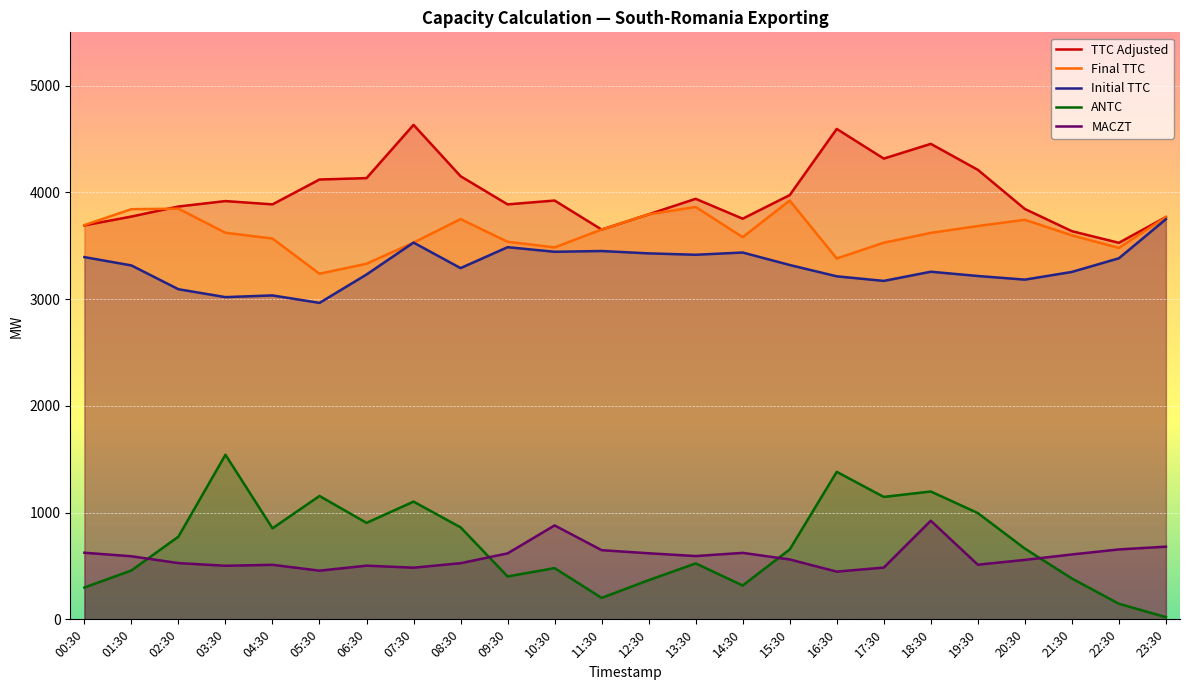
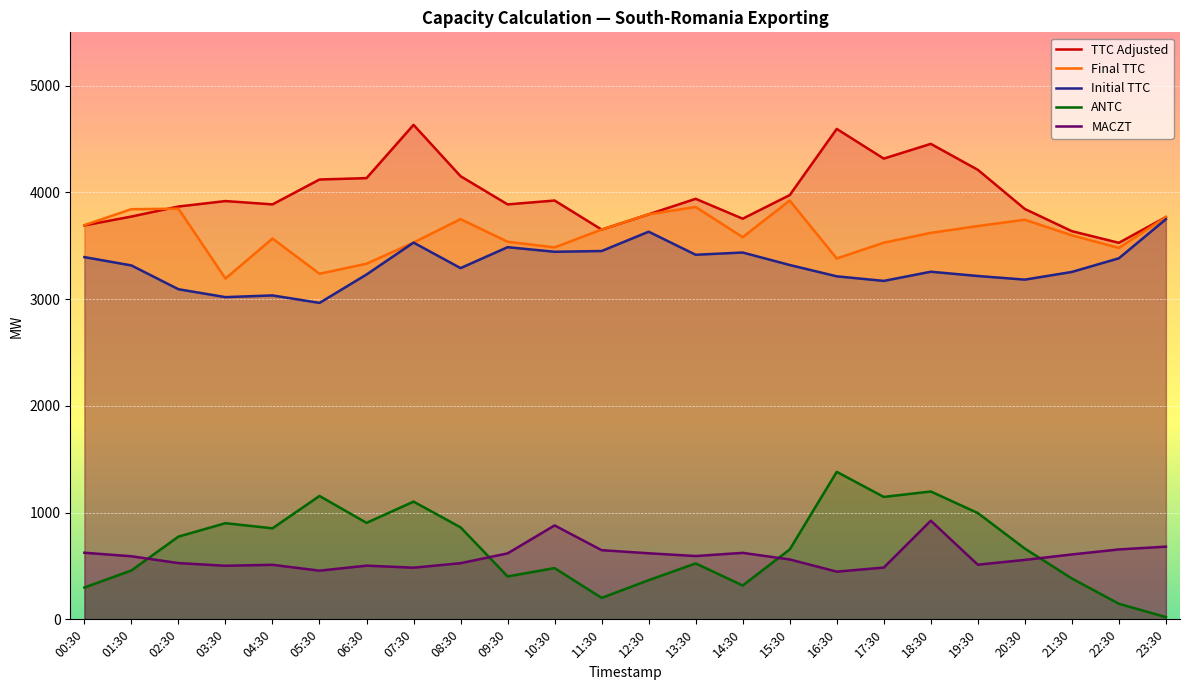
Final TTC, 03:30: 3620 -> 3190
ANTC, 03:30: 1540 -> 900
Initial TTC, 12:30: 3430 -> 3630
